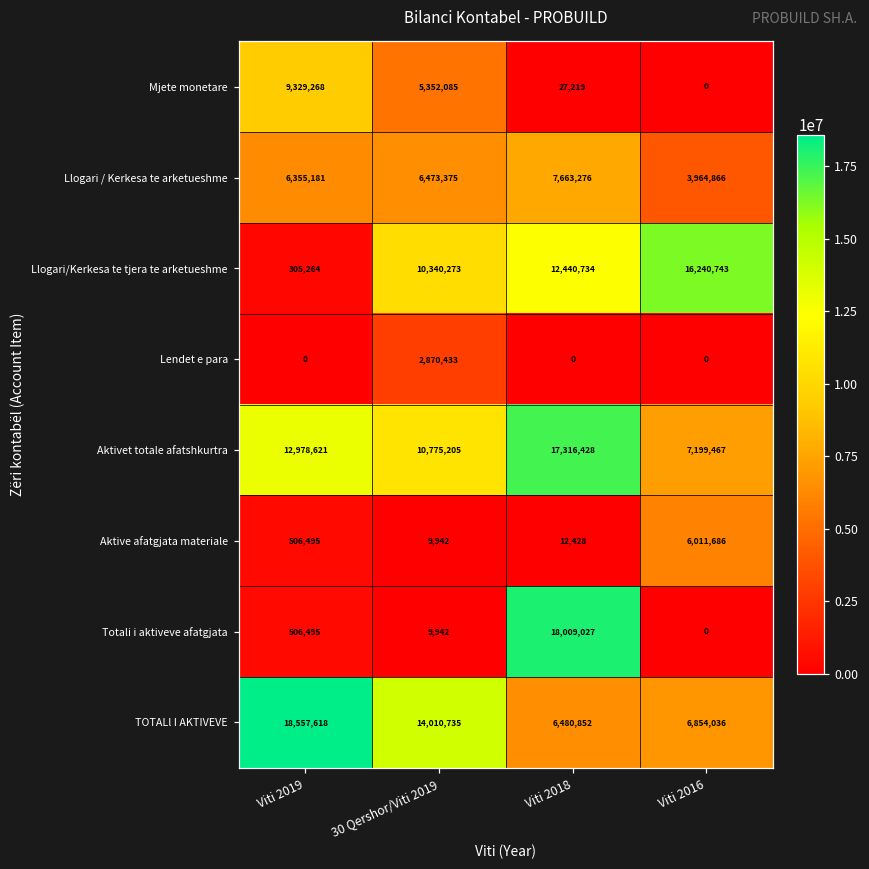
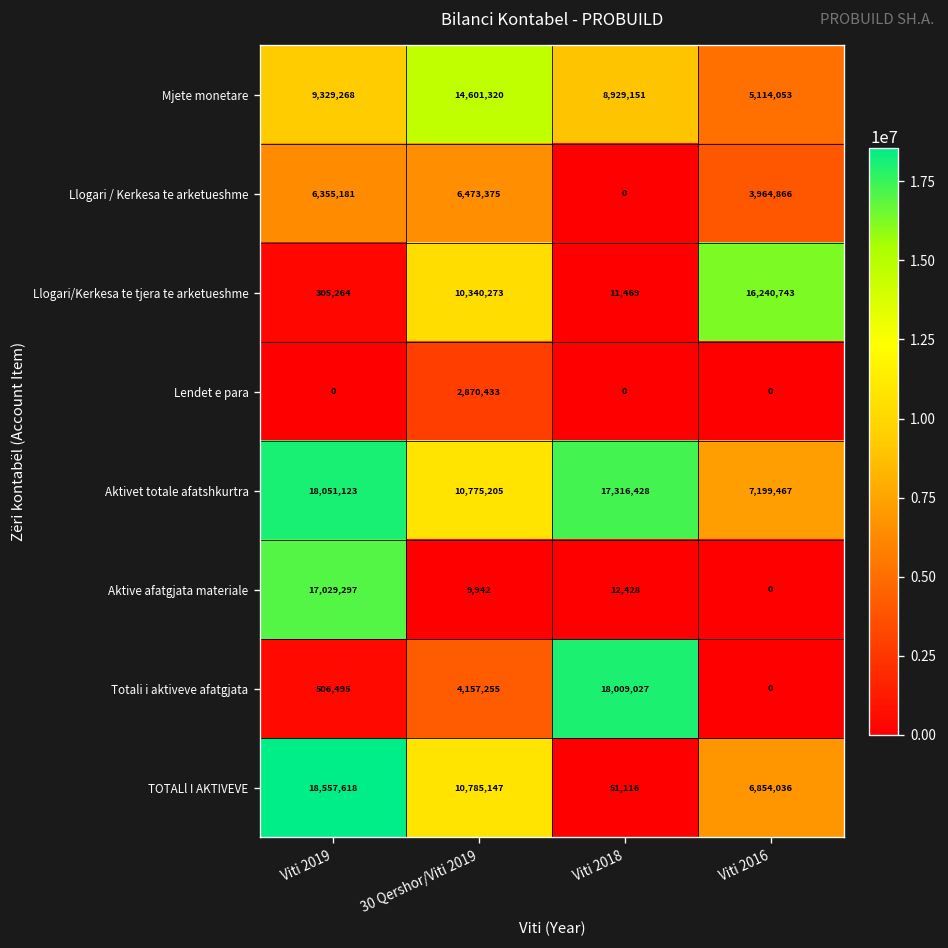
Mjete monetare, 30 Qershor/Viti 2019: 5,352,085 -> 14,601,320
Mjete monetare, Viti 2018: 27,219 -> 8,929,151
Mjete monetare, Viti 2016: 0 -> 5,114,053
Llogari / Kerkesa te arketueshme, Viti 2018: 7,663,276 -> 0
Llogari/Kerkesa te tjera te arketueshme, Viti 2018: 12,440,734 -> 11,469
Aktivet totale afatshkurtra, Viti 2019: 12,978,621 -> 18,051,123
Aktive afatgjata materiale, Viti 2019: 506,495 -> 17,029,297
Aktive afatgjata materiale, Viti 2016: 6,011,686 -> 0
Totali i aktiveve afatgjata, 30 Qershor/Viti 2019: 9,942 -> 4,157,255
TOTALl I AKTIVEVE, 30 Qershor/Viti 2019: 14,010,735 -> 10,785,147
TOTALl I AKTIVEVE, Viti 2018: 6,480,852 -> 51,116
